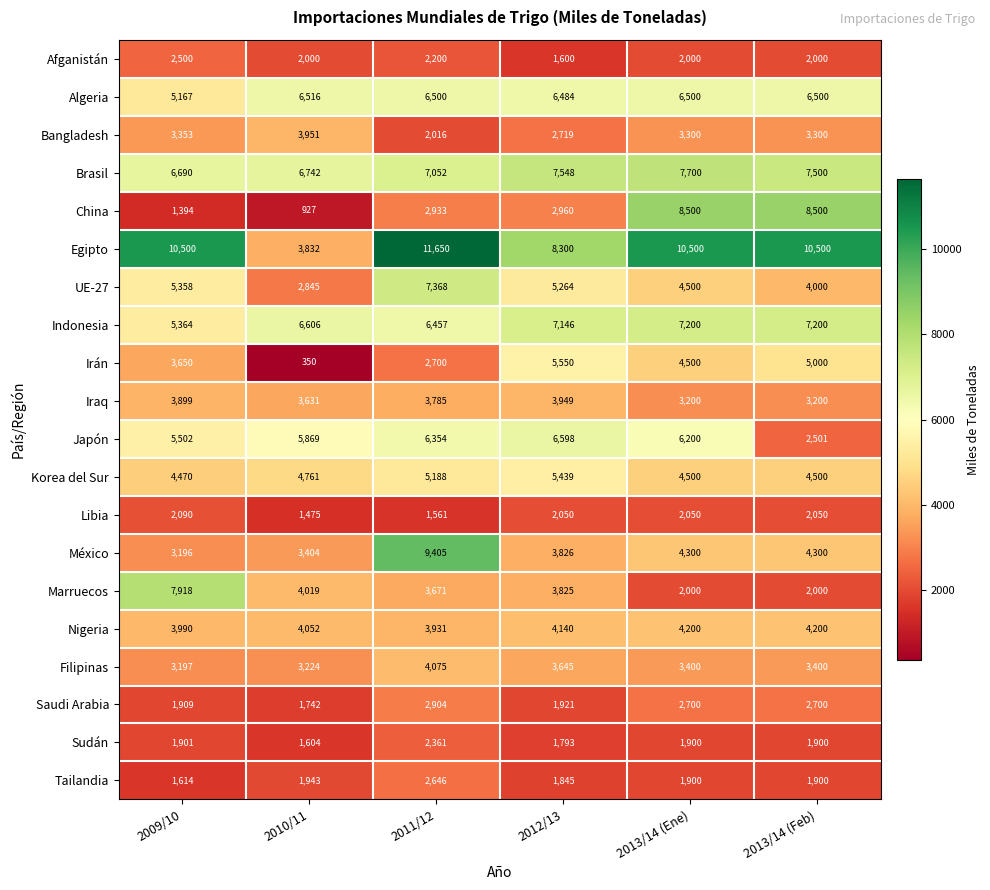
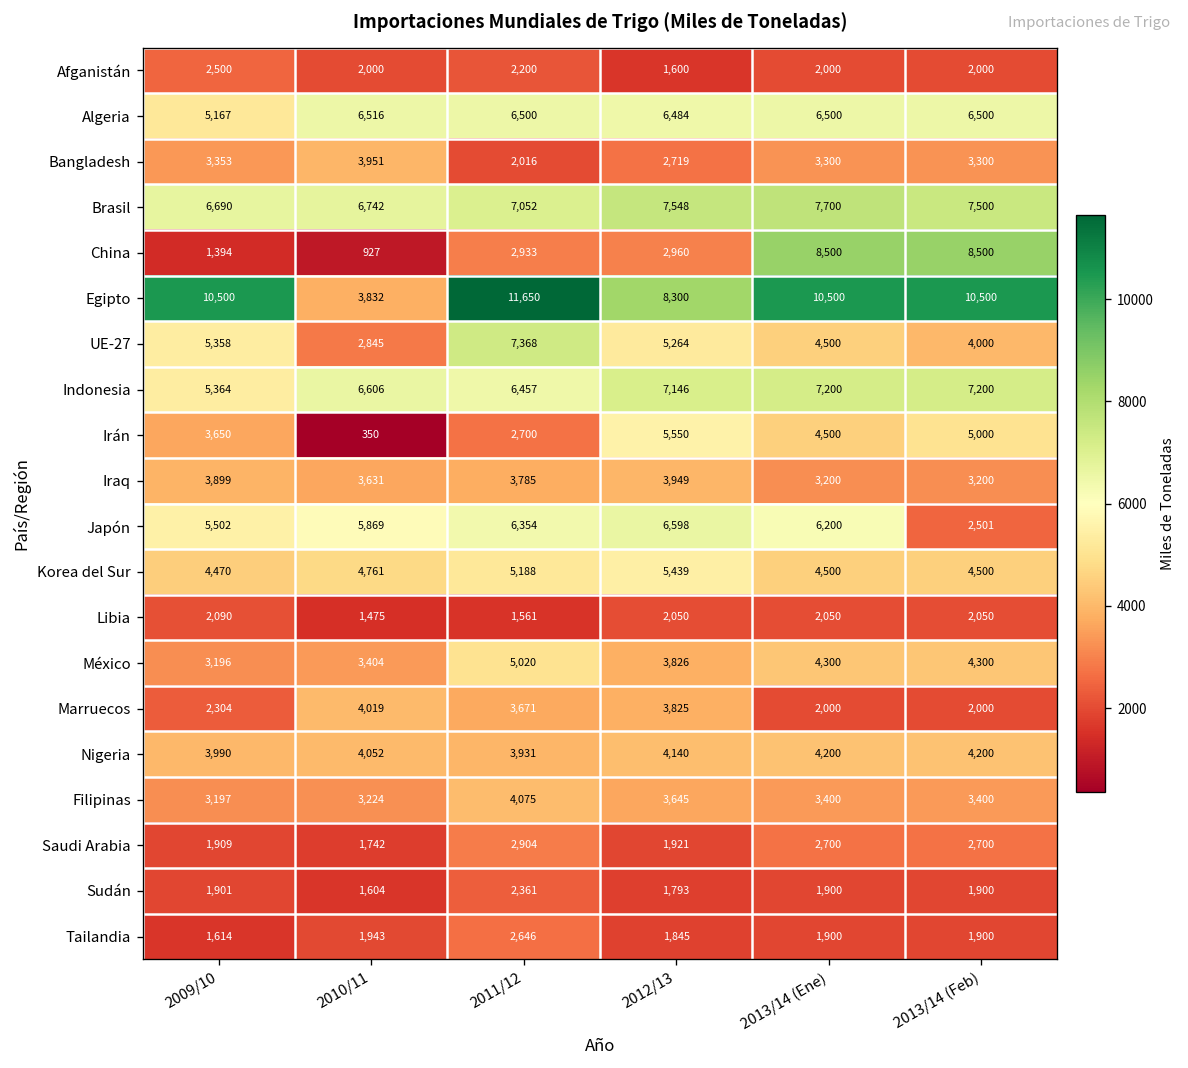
México, 2011/12: 9,405 -> 5,020
Marruecos, 2009/10: 7,918 -> 2,304
